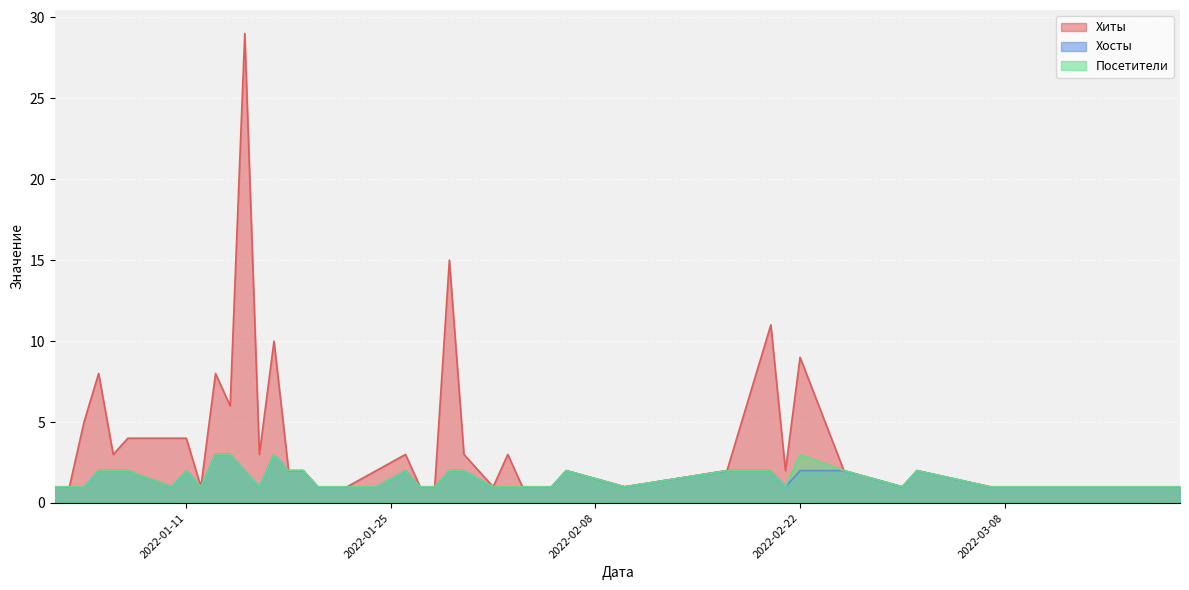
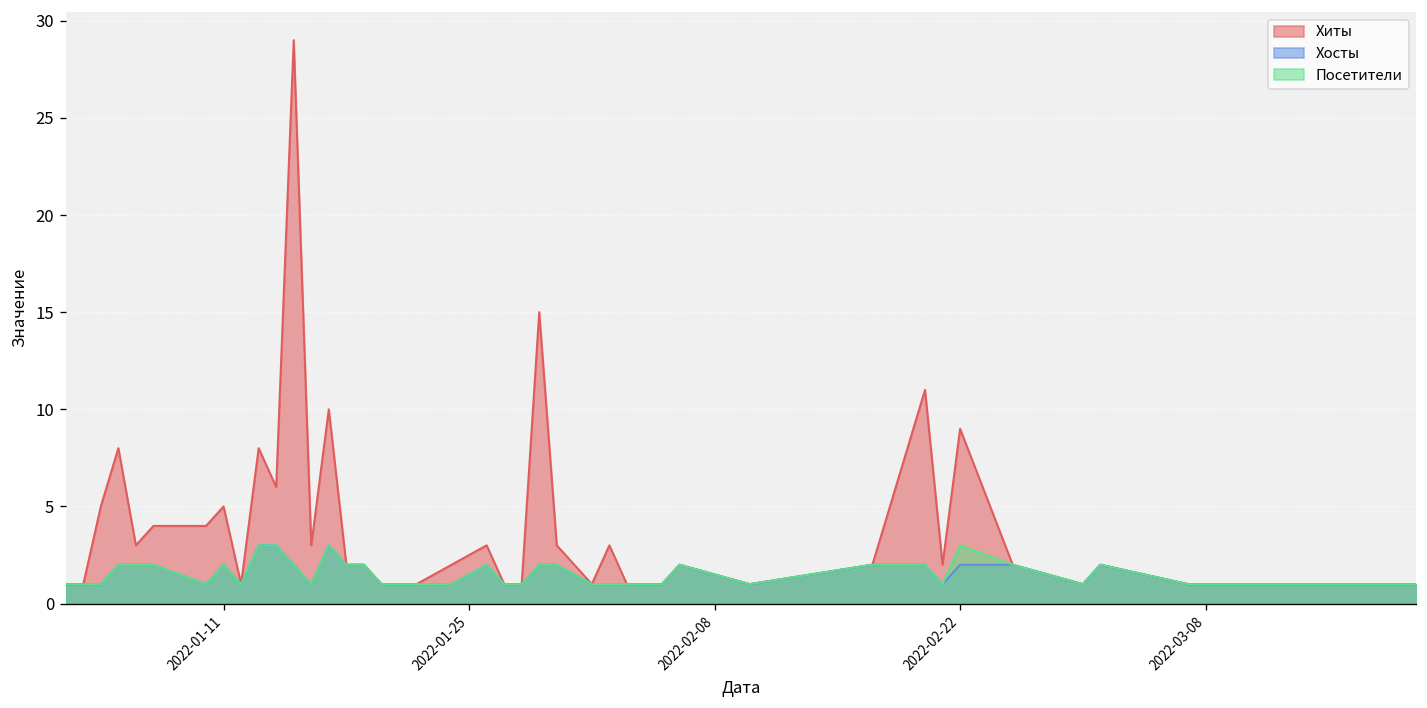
Хиты, 2022-01-11: 4 -> 5
